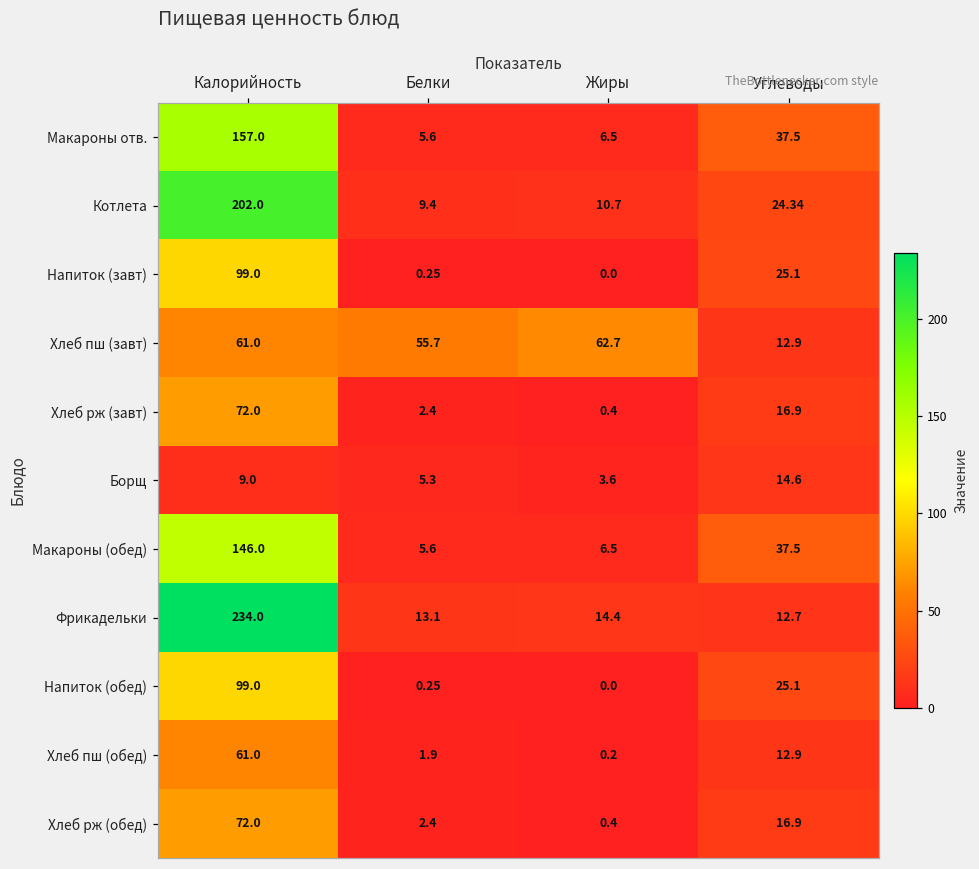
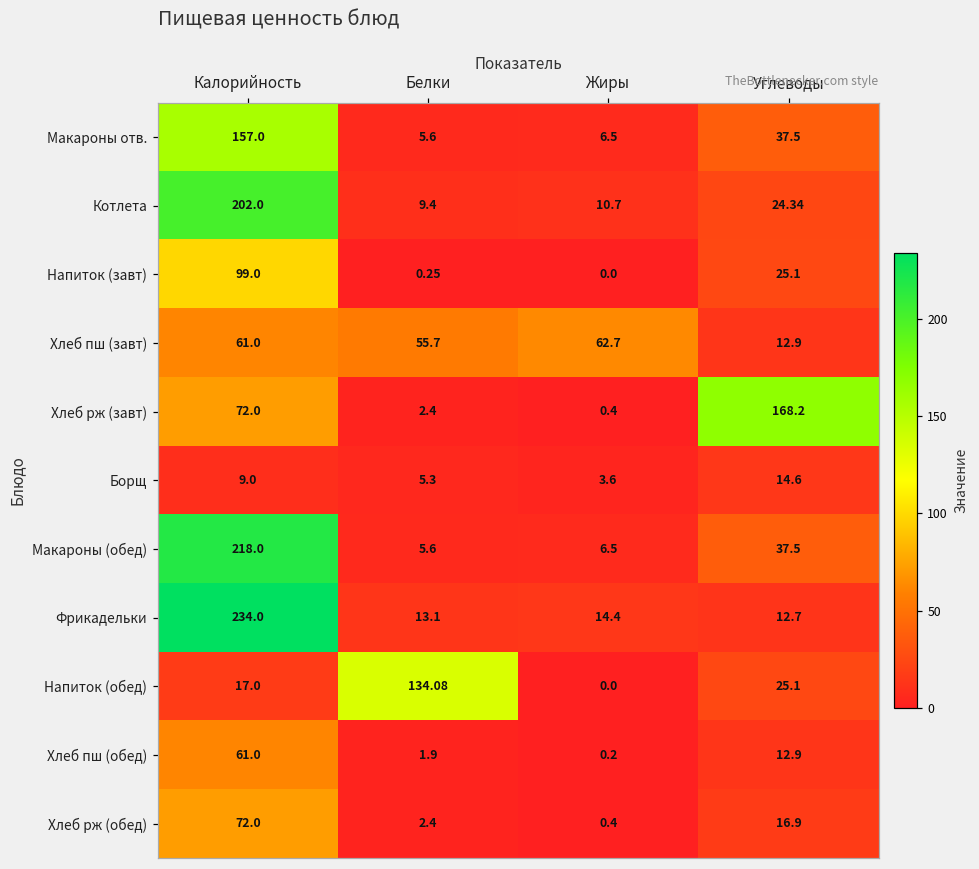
Хлеб рж (завт), Углеводы: 16.9 -> 168.2
Макароны (обед), Калорийность: 146.0 -> 218.0
Напиток (обед), Калорийность: 99.0 -> 17.0
Напиток (обед), Белки: 0.25 -> 134.08
